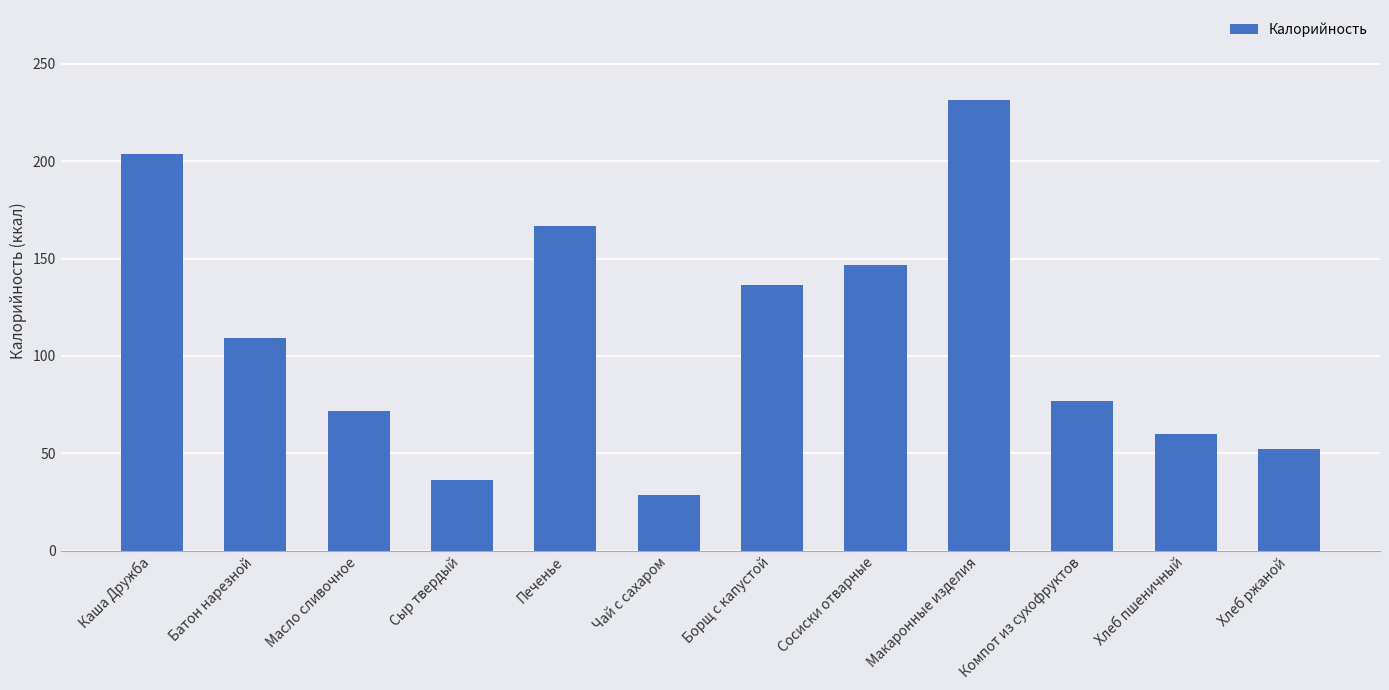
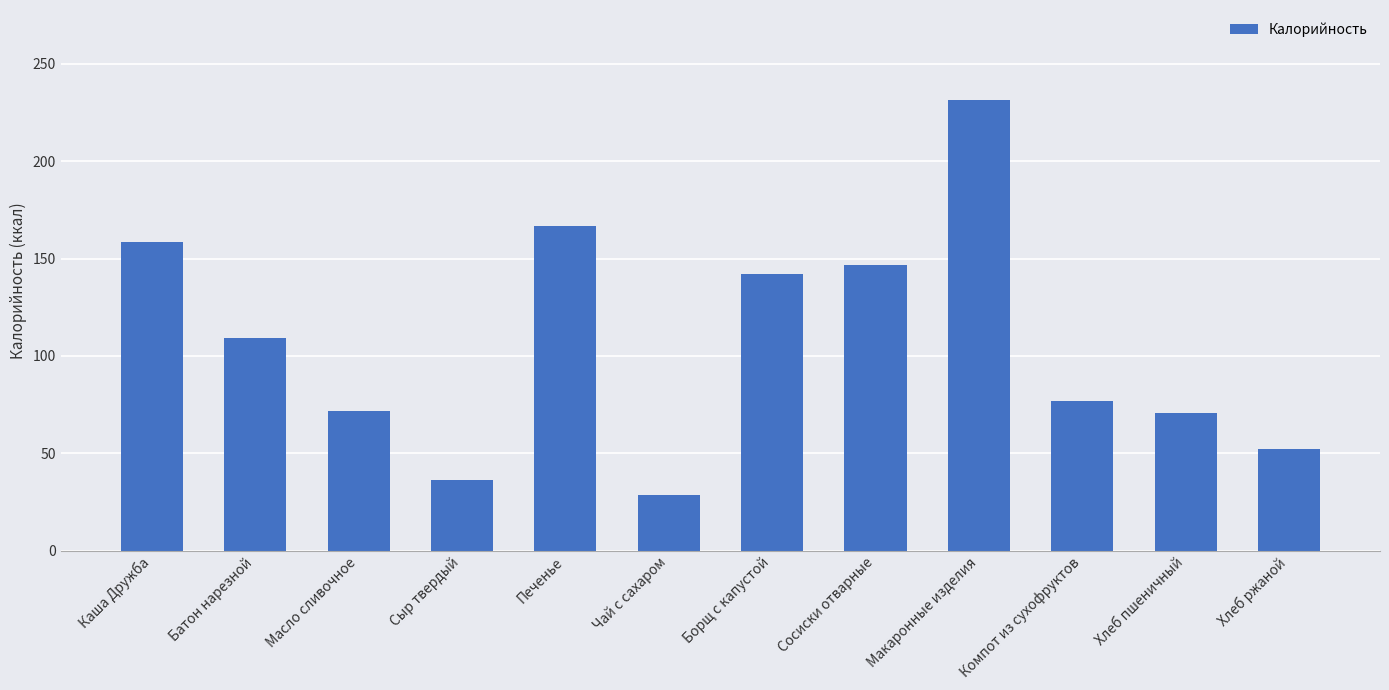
Каша Дружба: 204 -> 159
Борщ с капустой: 136 -> 142
Хлеб пшеничный: 60 -> 71
